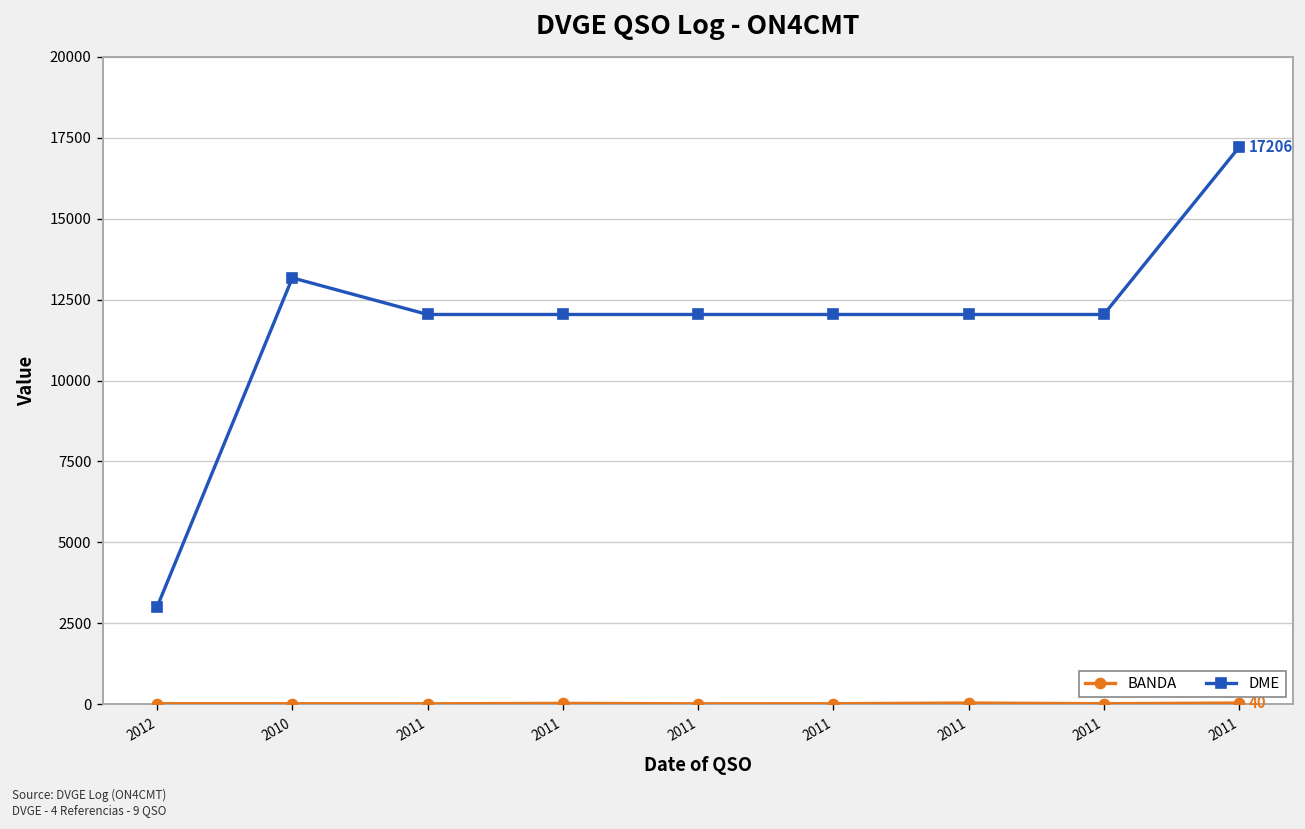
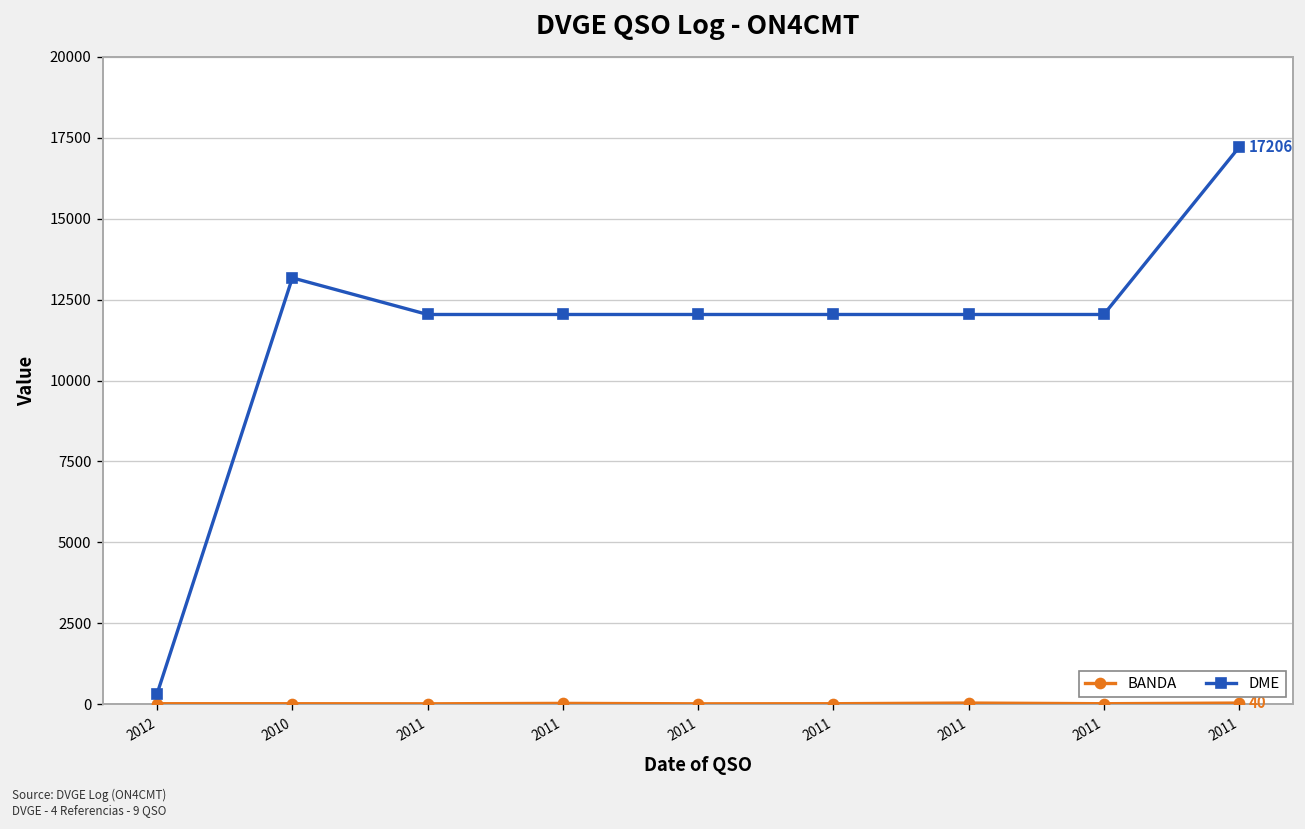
DME, 2012: 3000 -> 300
